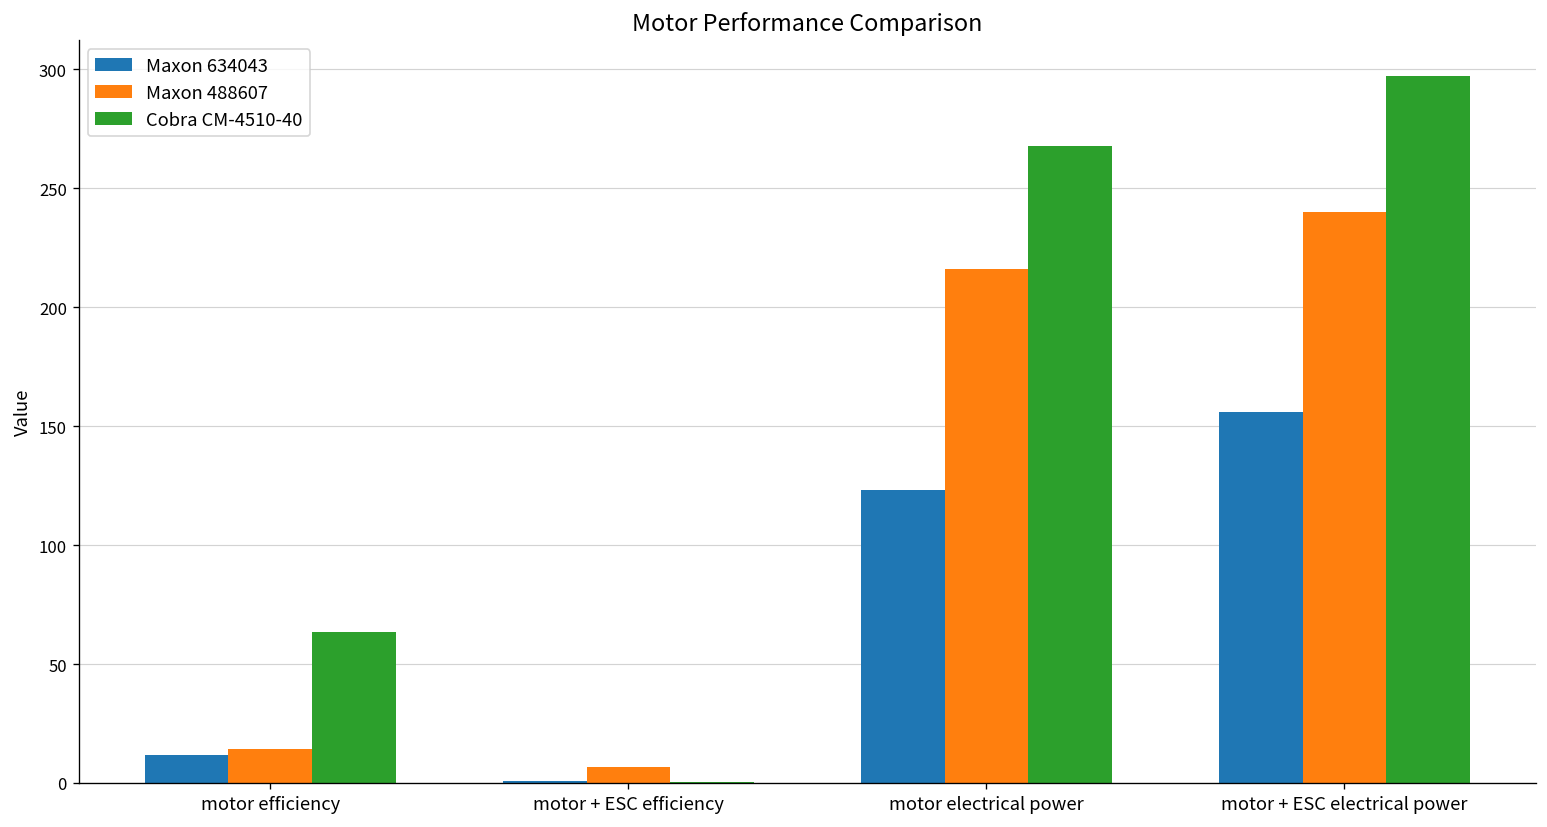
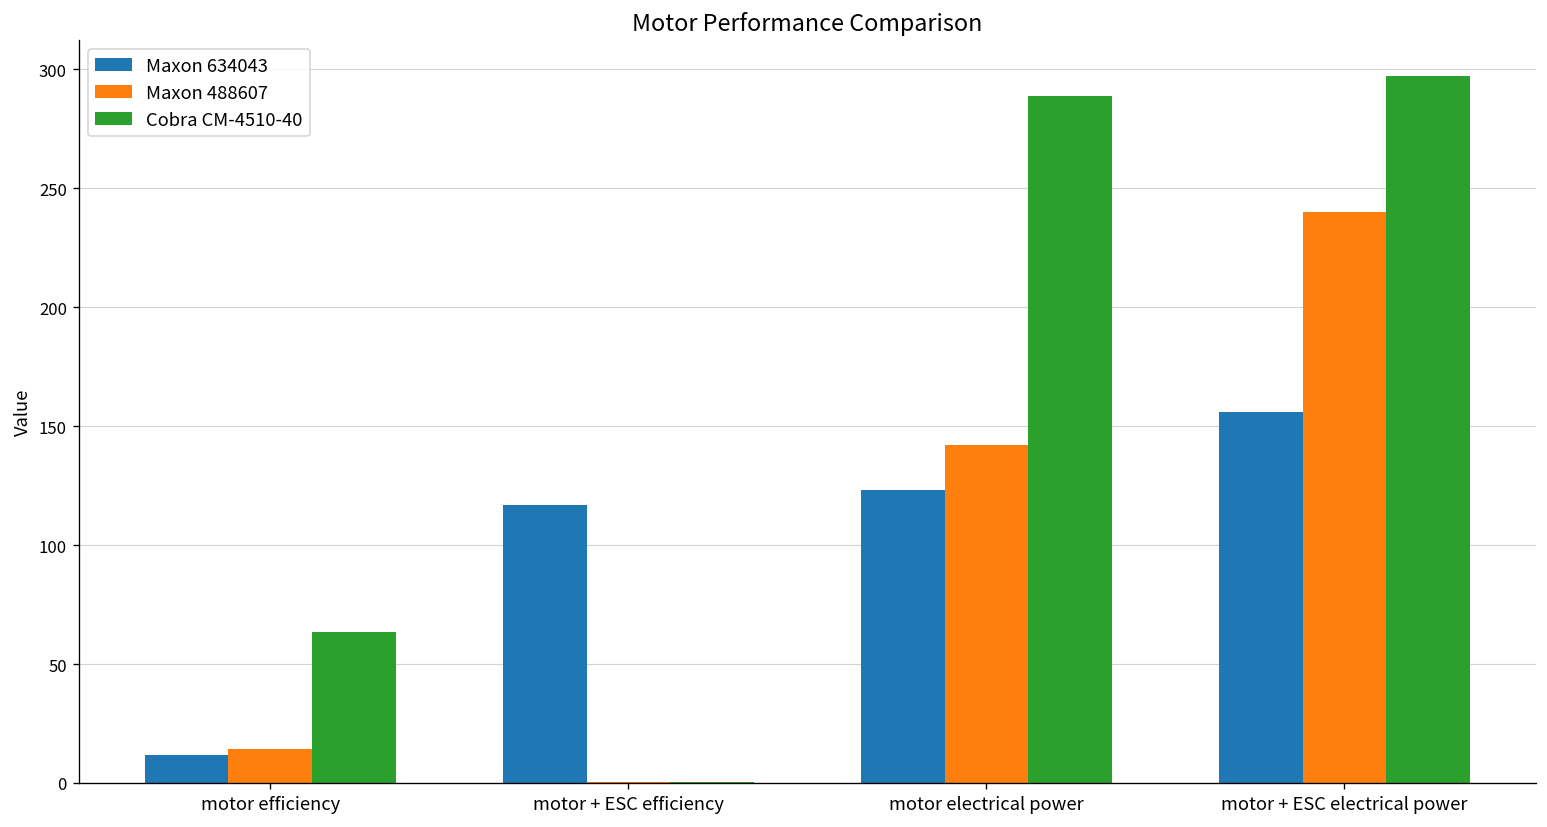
Maxon 634043, motor + ESC efficiency: 1 -> 117
Maxon 488607, motor + ESC efficiency: 7 -> 0
Maxon 488607, motor electrical power: 216 -> 142
Cobra CM-4510-40, motor electrical power: 268 -> 289
